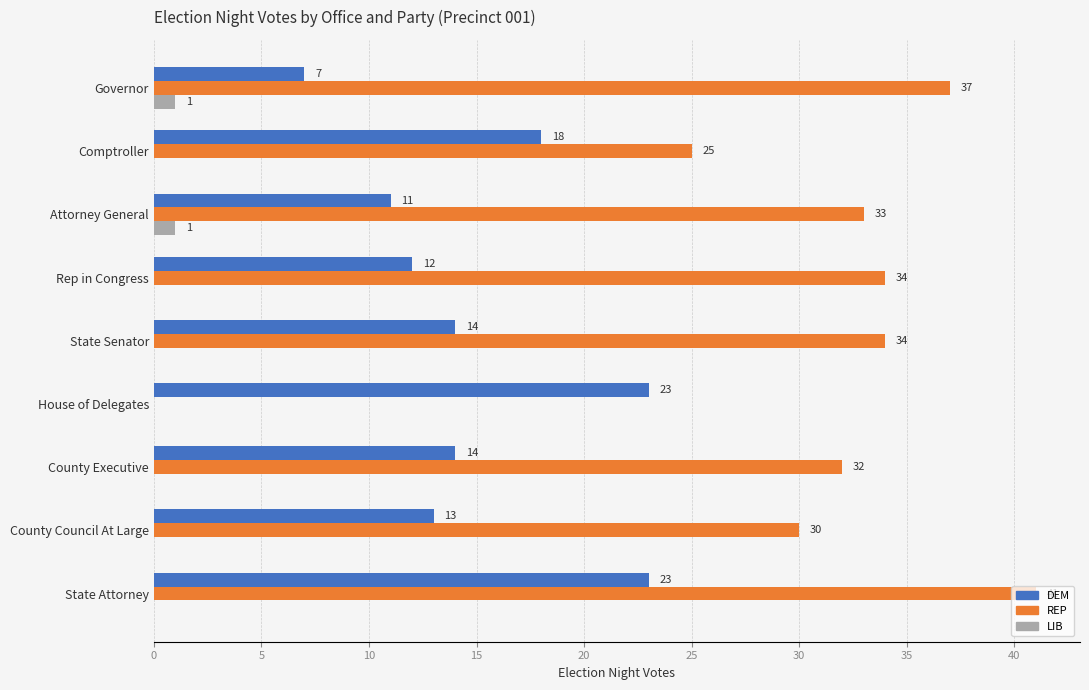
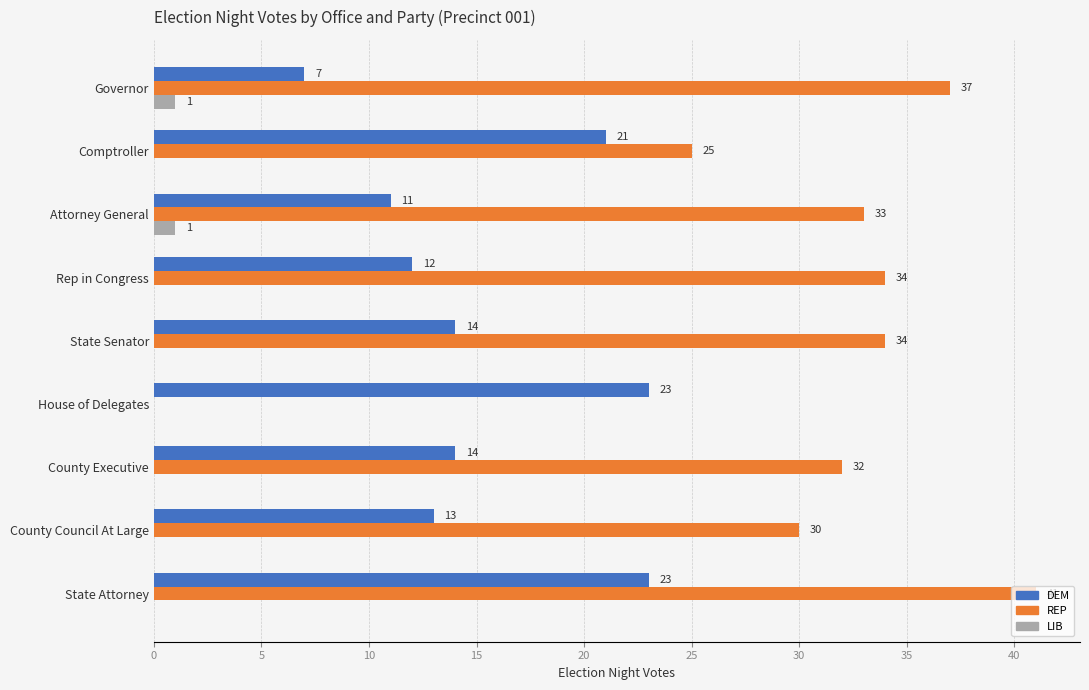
DEM, Comptroller: 18 -> 21
